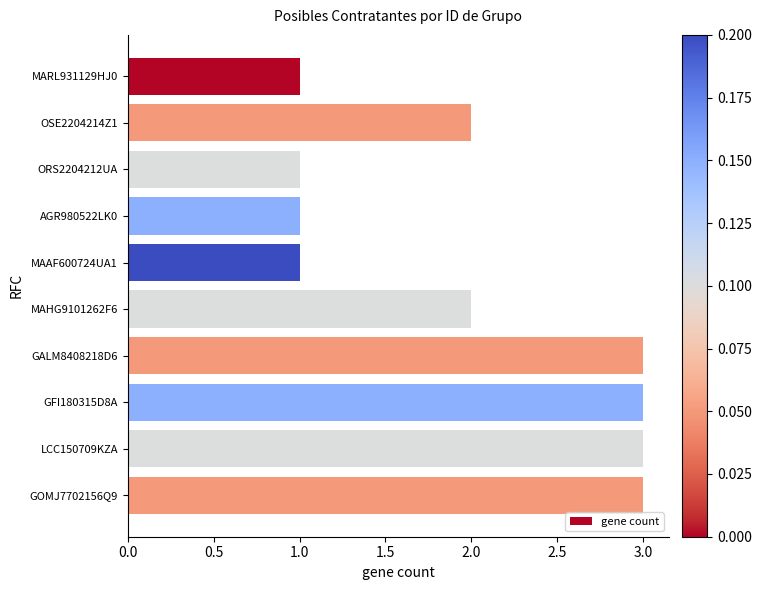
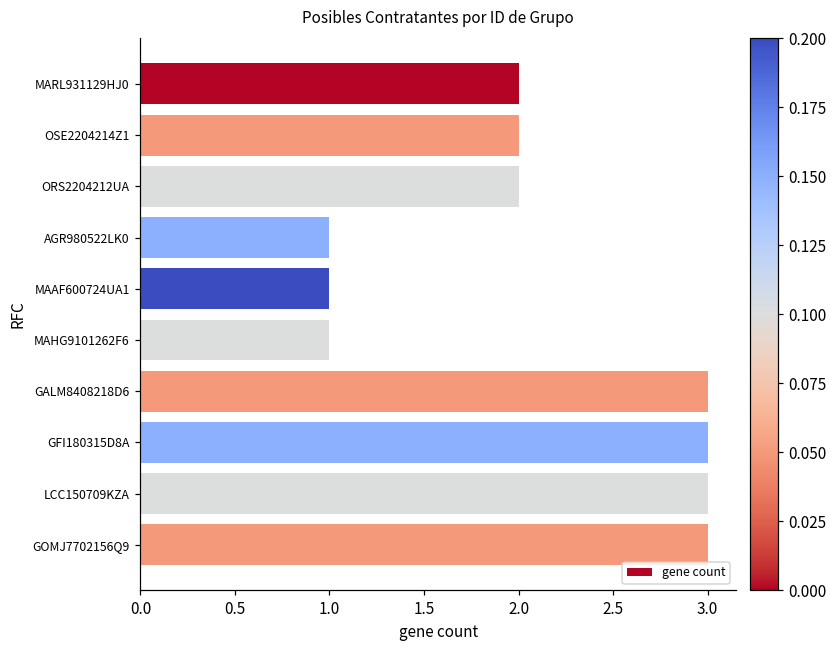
MARL931129HJ0: 1 -> 2
ORS2204212UA: 1 -> 2
MAHG9101262F6: 2 -> 1
